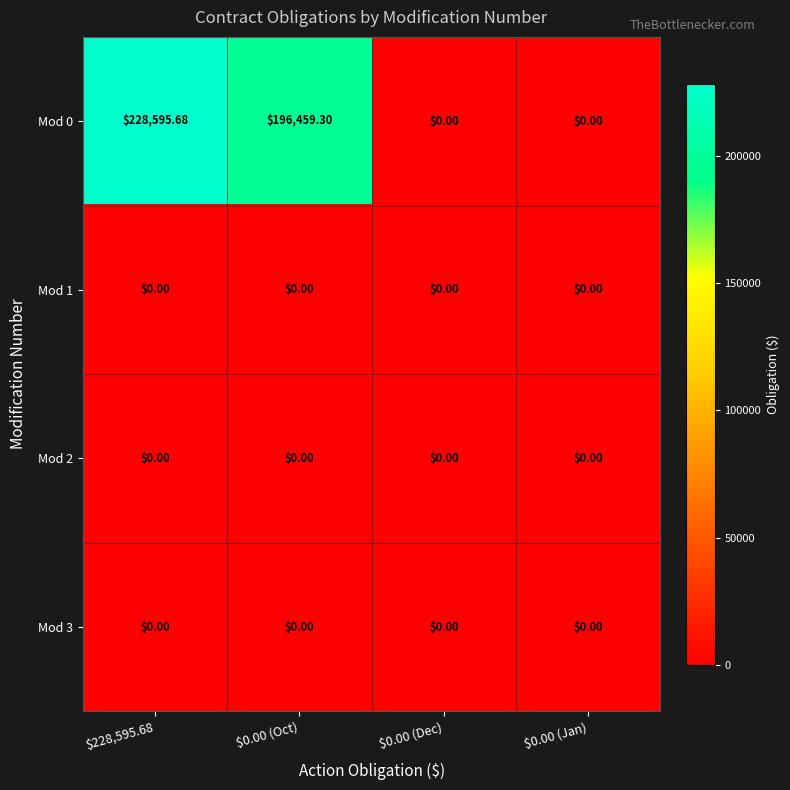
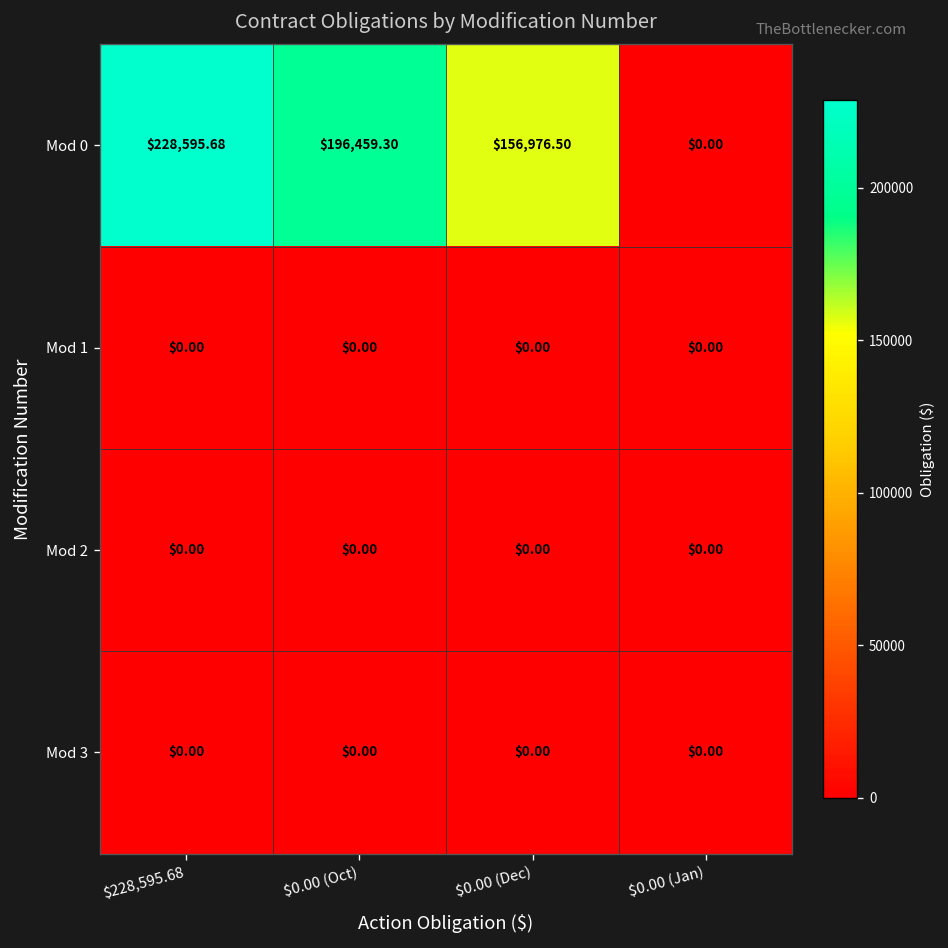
Mod 0, $0.00 (Dec): $0.00 -> $156,976.50
